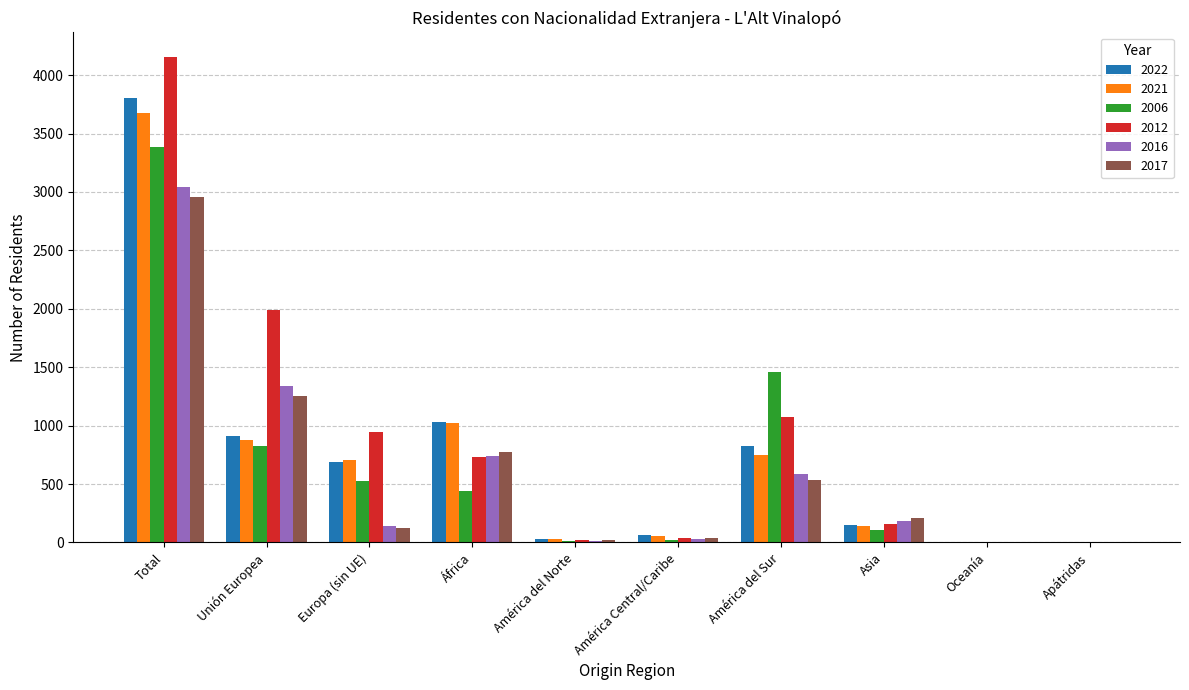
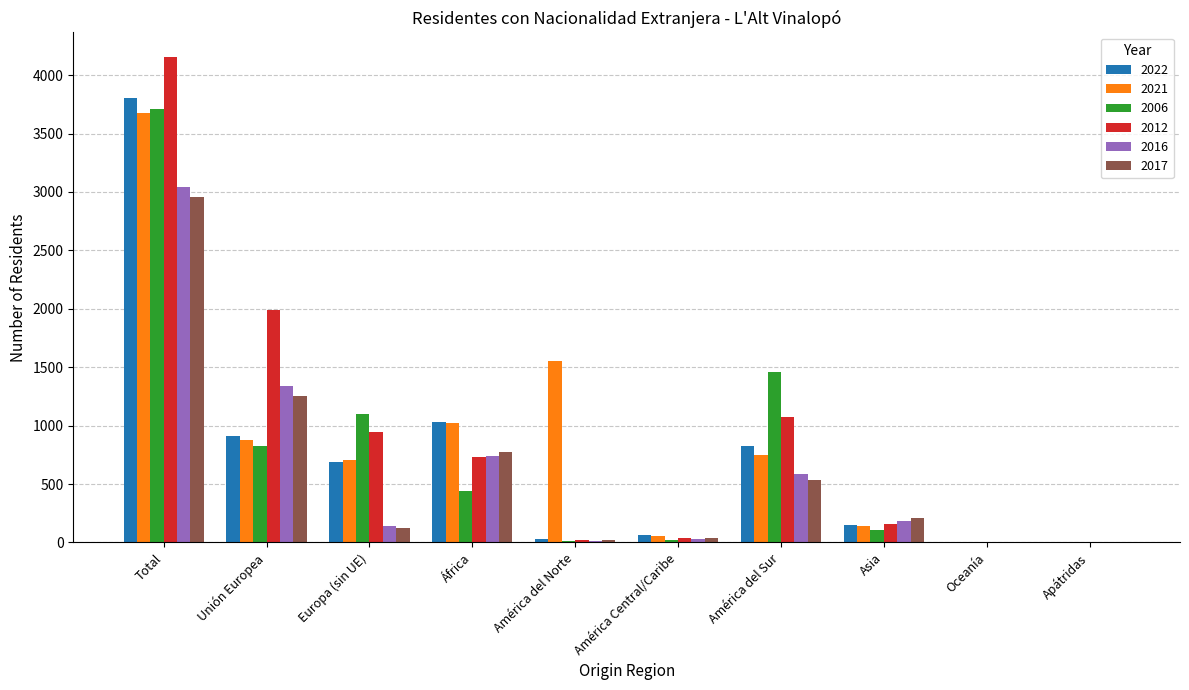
2006, Total: 3380 -> 3710
2006, Europa (sin UE): 530 -> 1100
2021, América del Norte: 30 -> 1560
